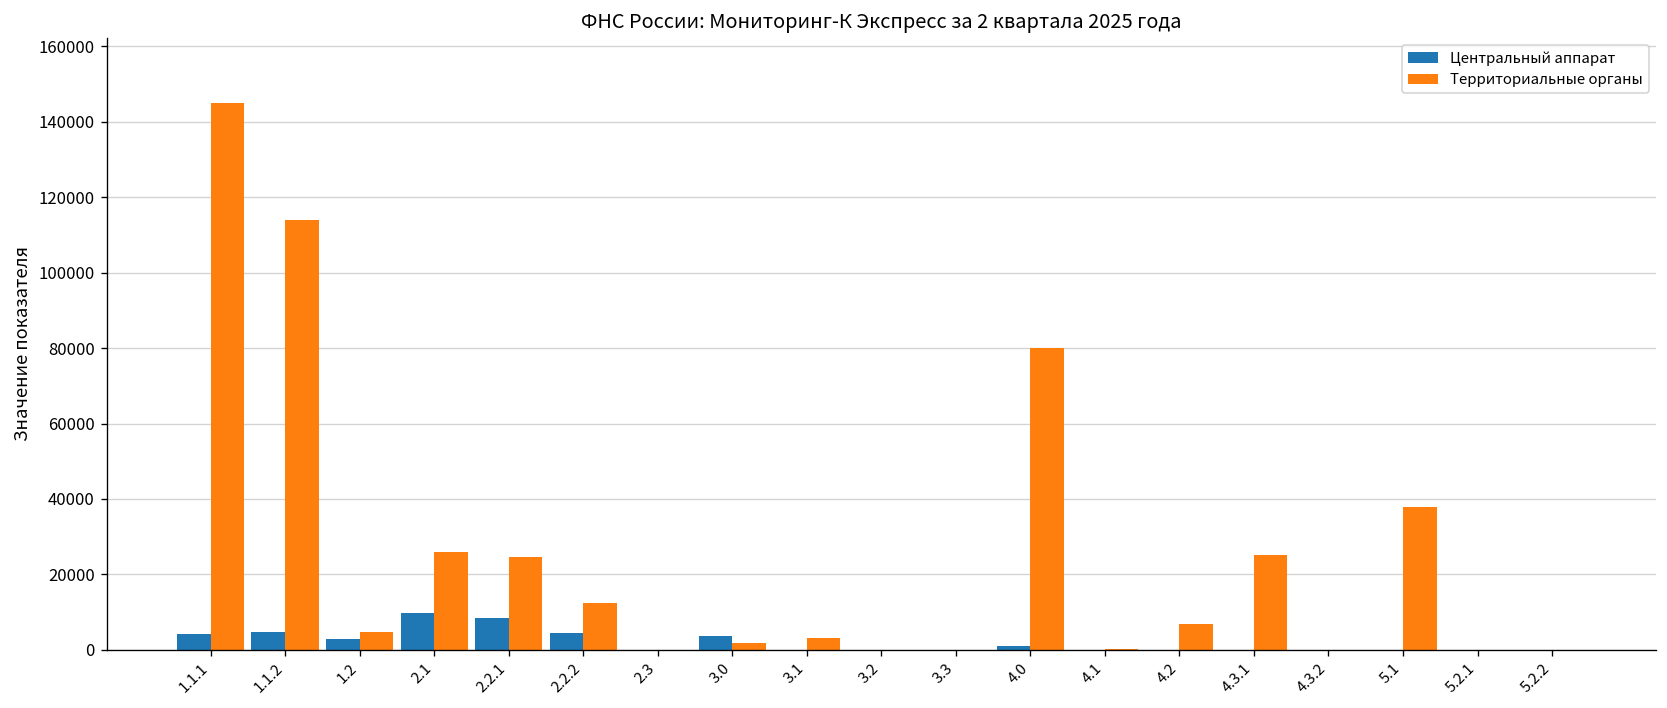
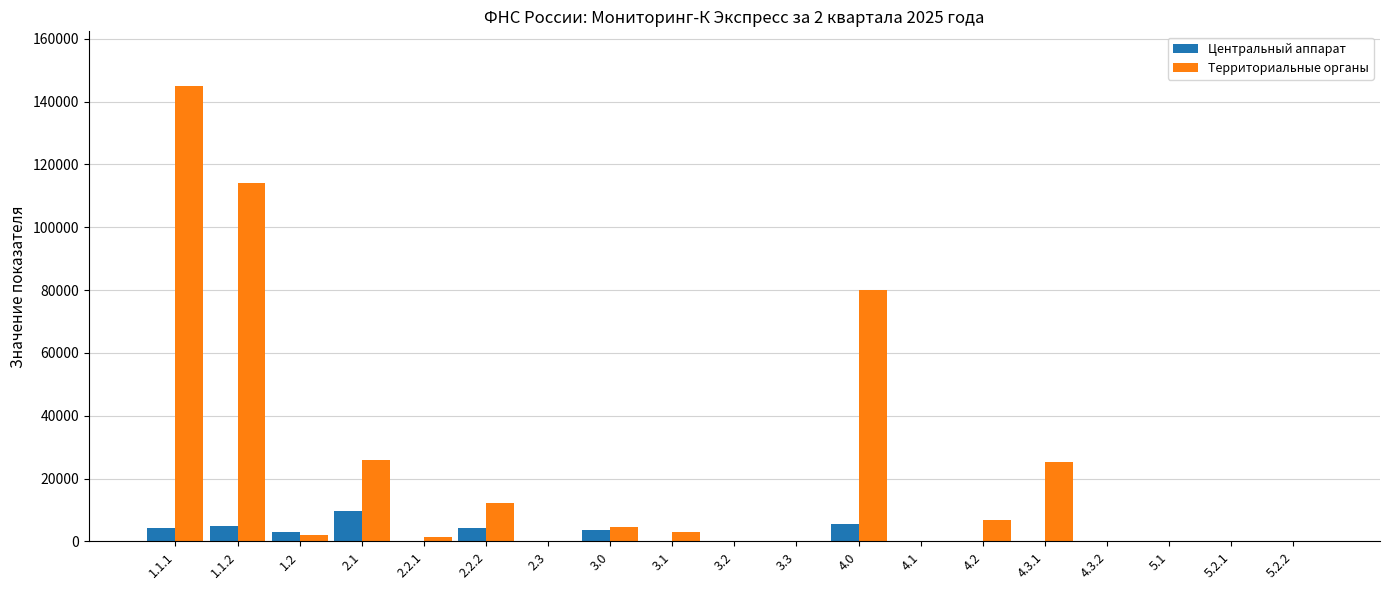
Территориальные органы, 1.2: 5000 -> 2000
Центральный аппарат, 2.2.1: 8000 -> 0
Территориальные органы, 2.2.1: 25000 -> 1000
Территориальные органы, 3.0: 2000 -> 4000
Центральный аппарат, 4.0: 1000 -> 5000
Территориальные органы, 5.1: 38000 -> 0
